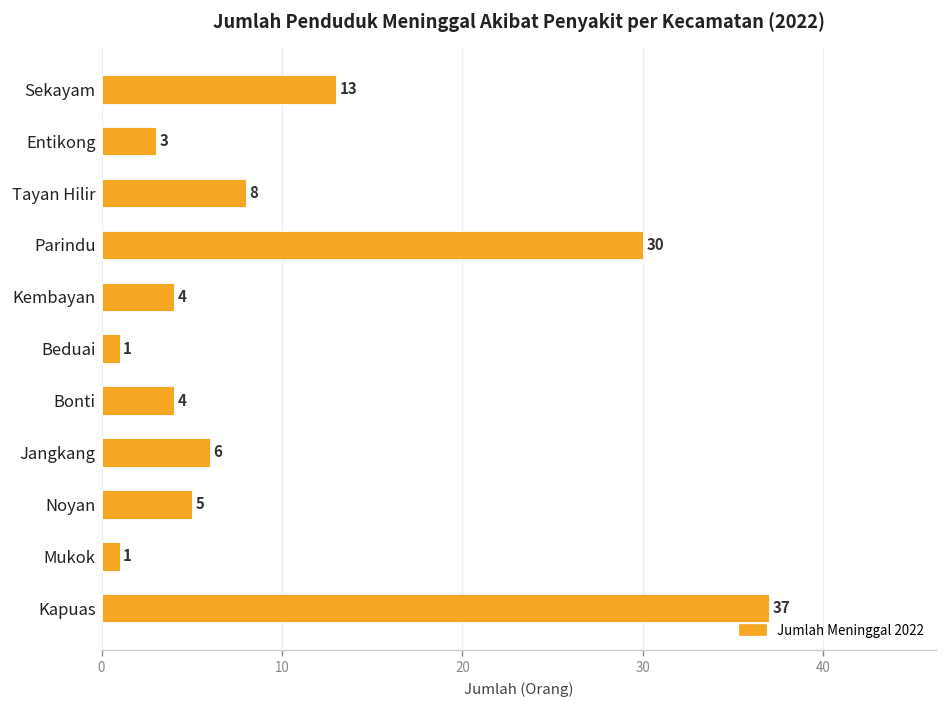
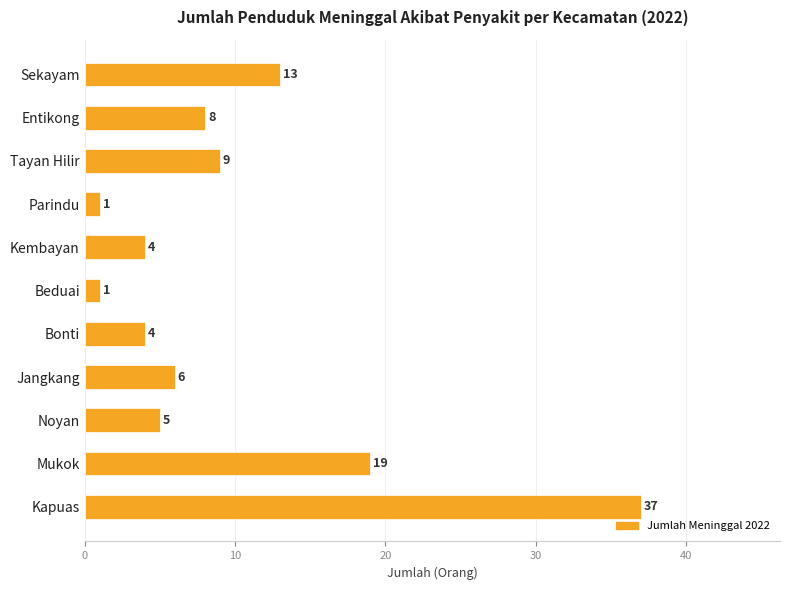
Entikong: 3 -> 8
Tayan Hilir: 8 -> 9
Parindu: 30 -> 1
Mukok: 1 -> 19
